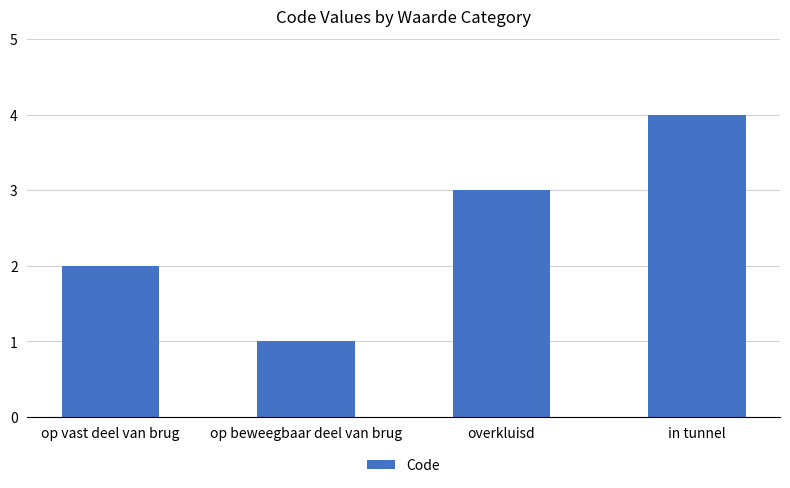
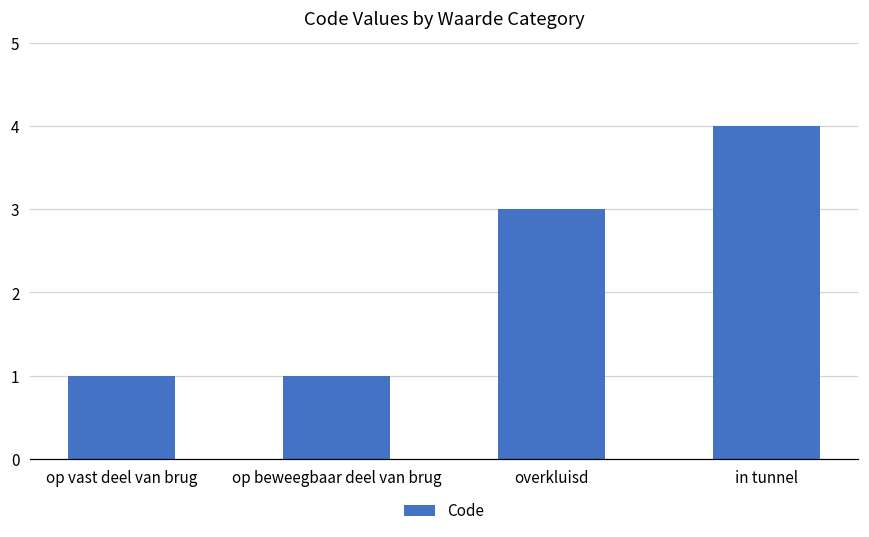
op vast deel van brug: 2 -> 1
